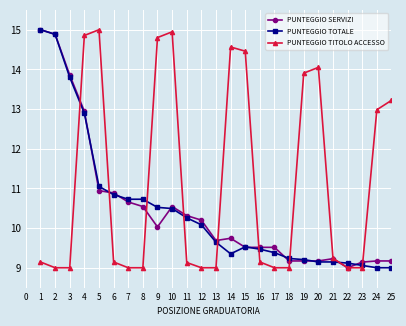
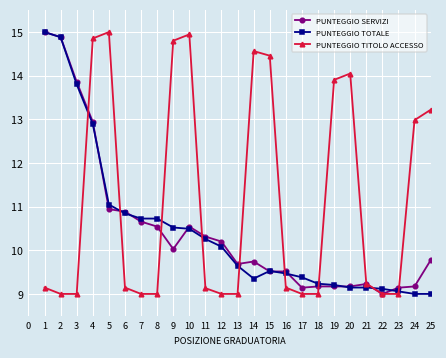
PUNTEGGIO SERVIZI, 17: 9.5 -> 9.1
PUNTEGGIO SERVIZI, 25: 9.2 -> 9.8
